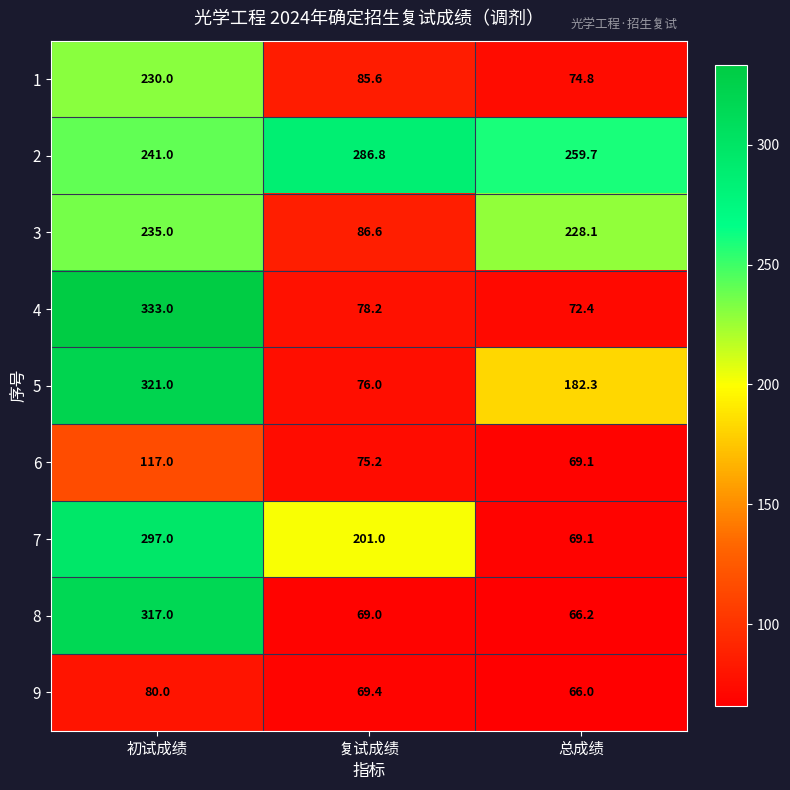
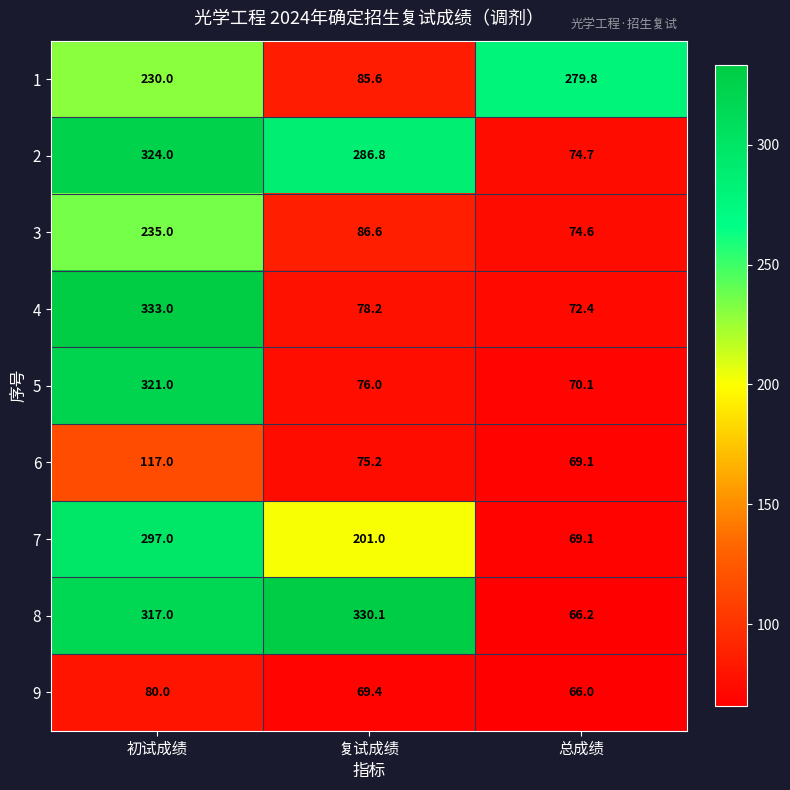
1, 总成绩: 74.8 -> 279.8
2, 初试成绩: 241.0 -> 324.0
2, 总成绩: 259.7 -> 74.7
3, 总成绩: 228.1 -> 74.6
5, 总成绩: 182.3 -> 70.1
8, 复试成绩: 69.0 -> 330.1
